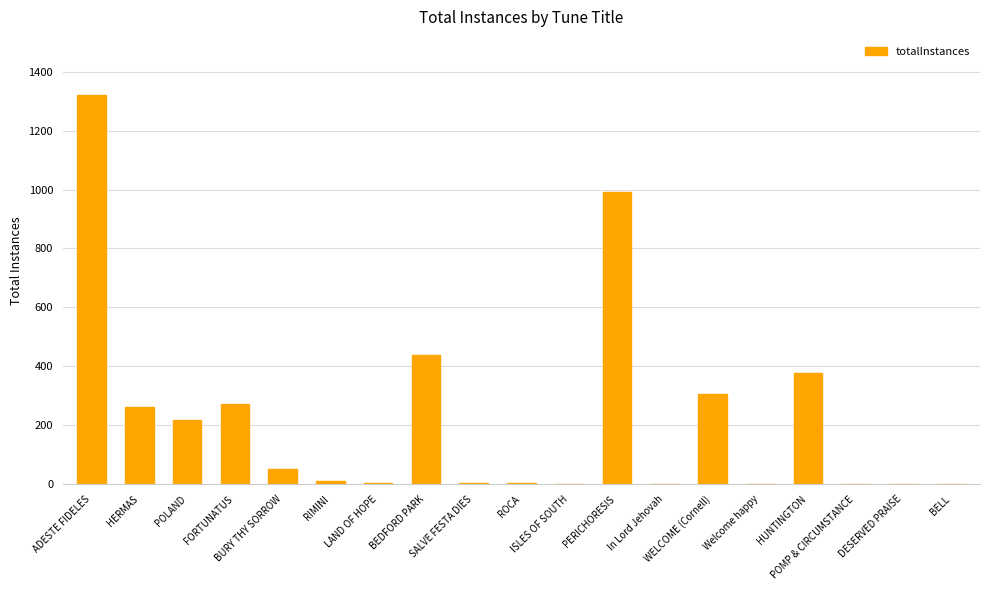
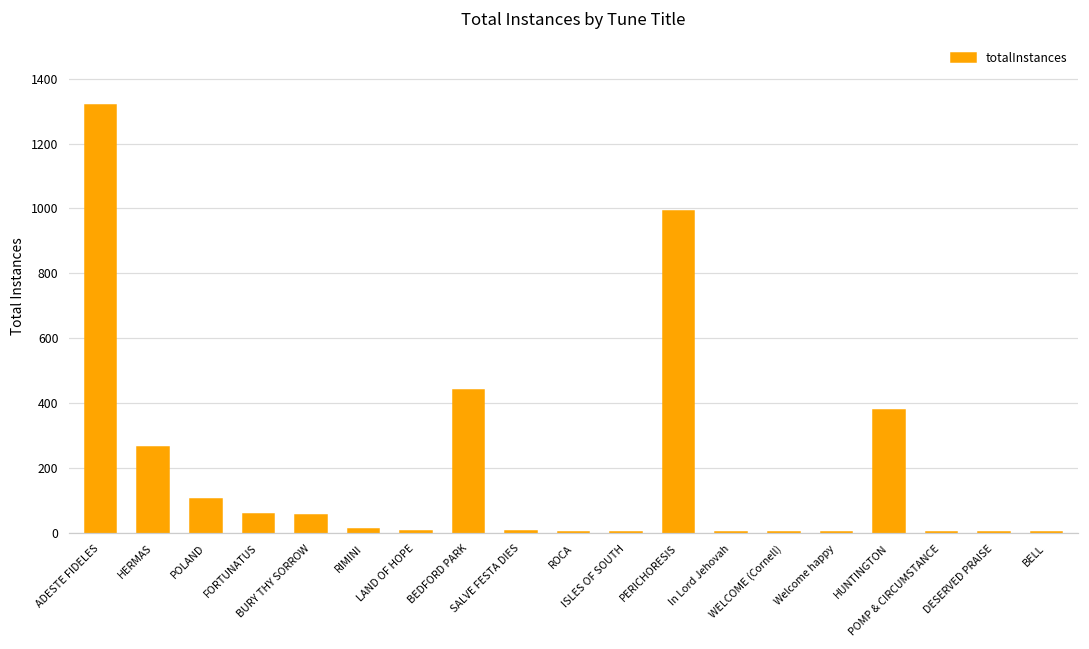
POLAND: 220 -> 100
FORTUNATUS: 270 -> 60
WELCOME (Cornell): 310 -> 0
